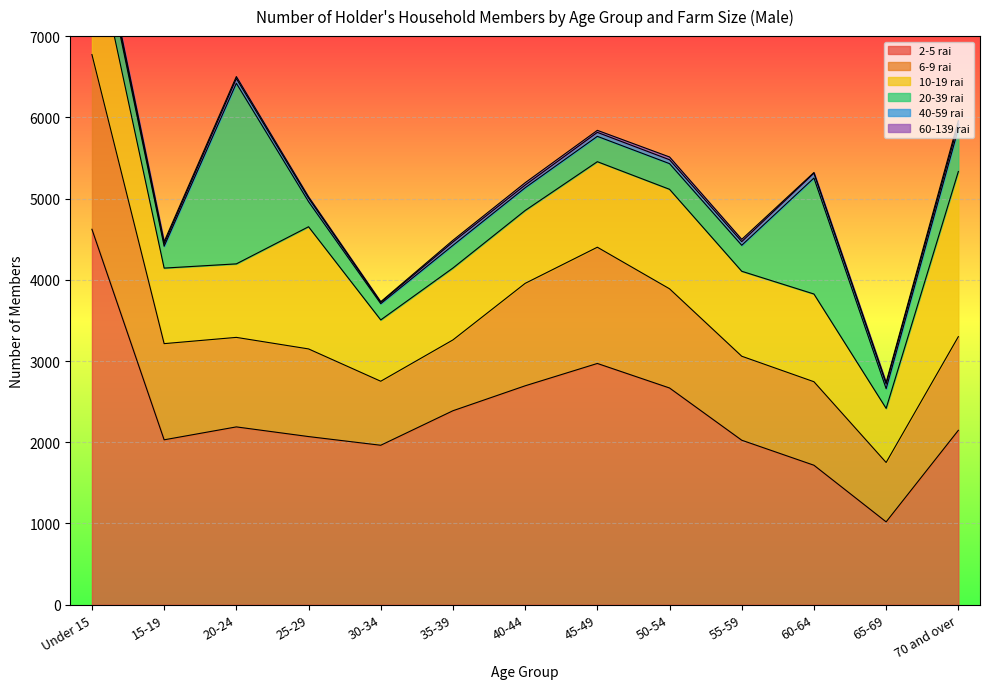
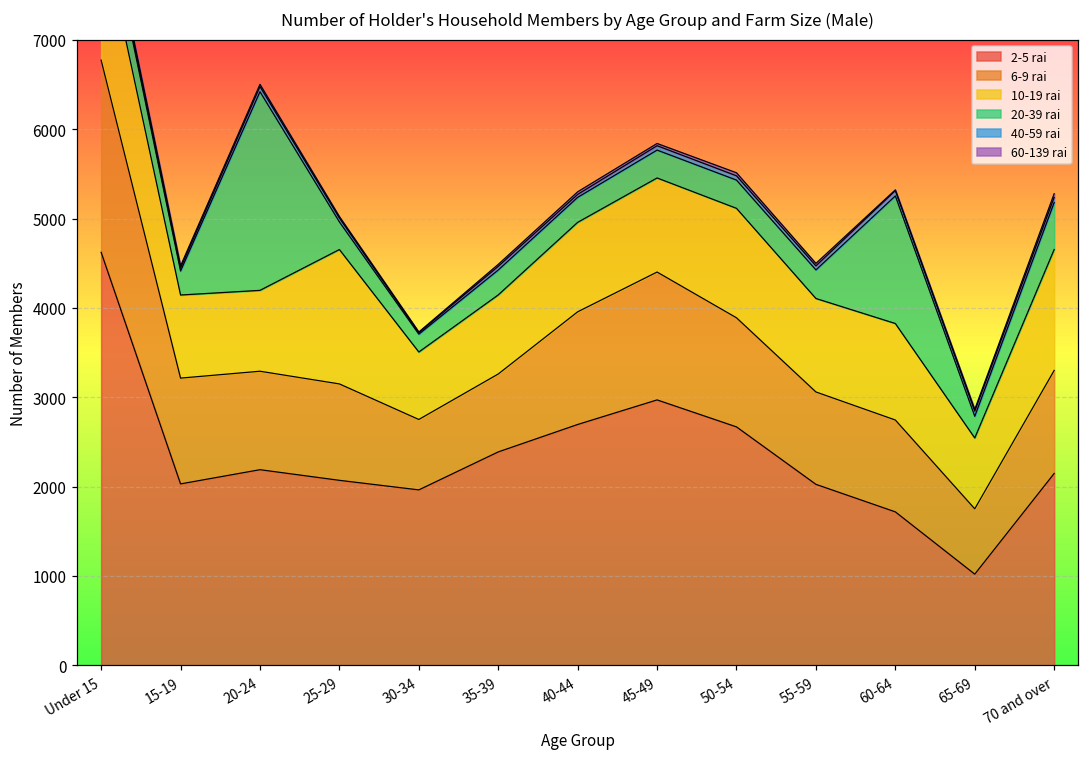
10-19 rai, 40-44: 900 -> 1000
10-19 rai, 65-69: 700 -> 800
10-19 rai, 70 and over: 2000 -> 1400
